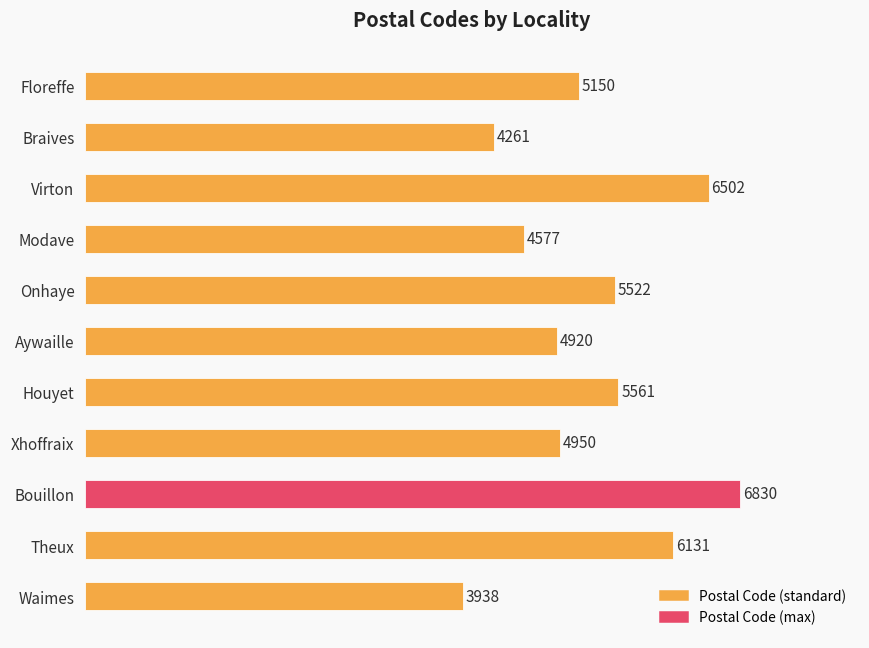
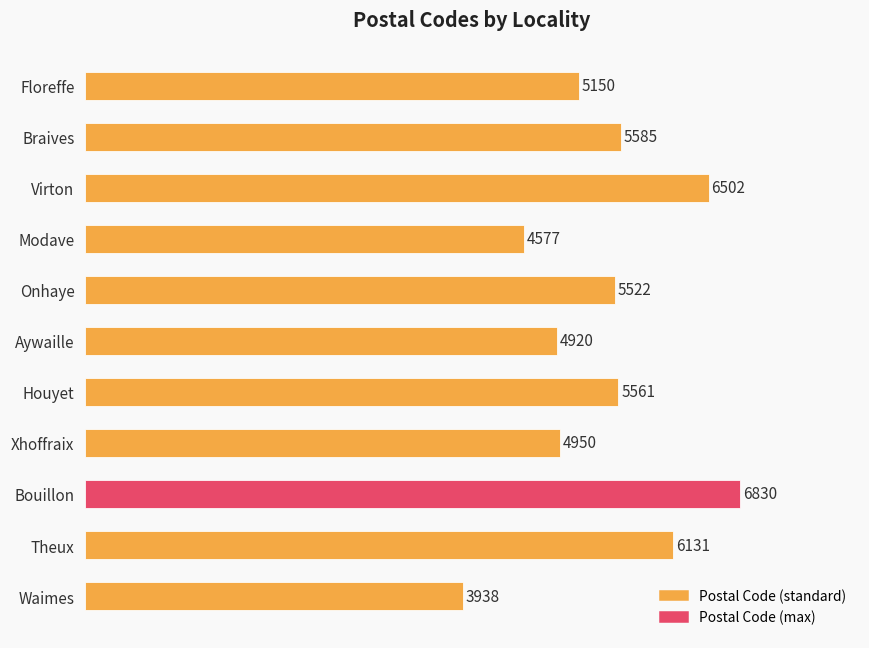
Braives: 4261 -> 5585
